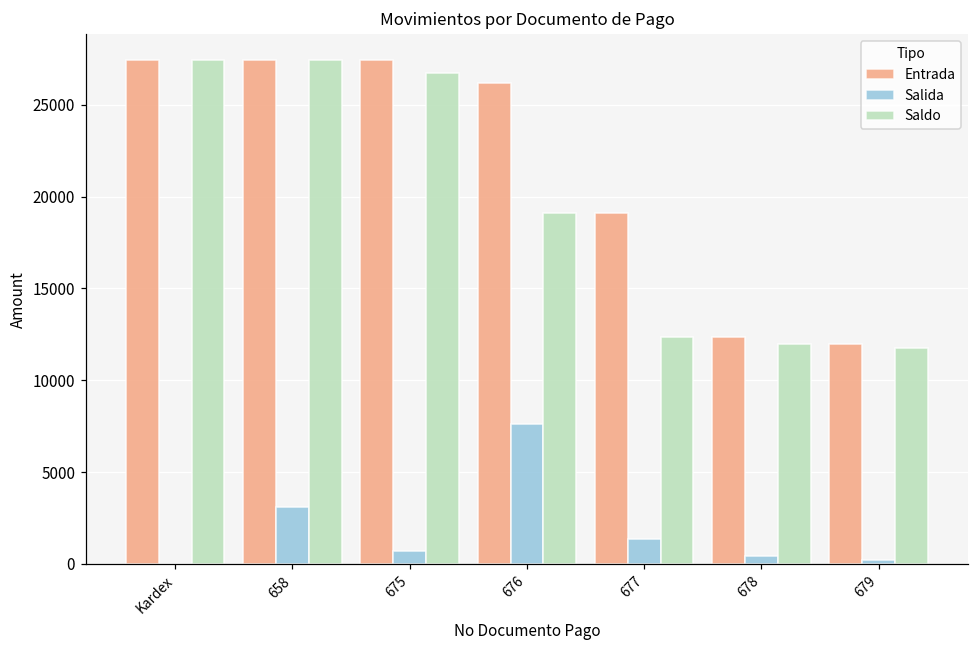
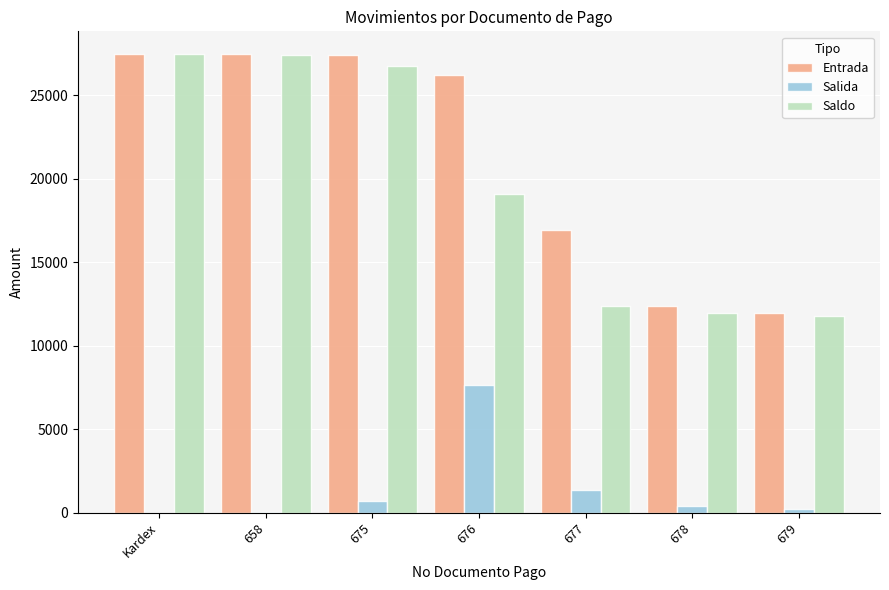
Salida, 658: 3100 -> 0
Entrada, 677: 19100 -> 16900
